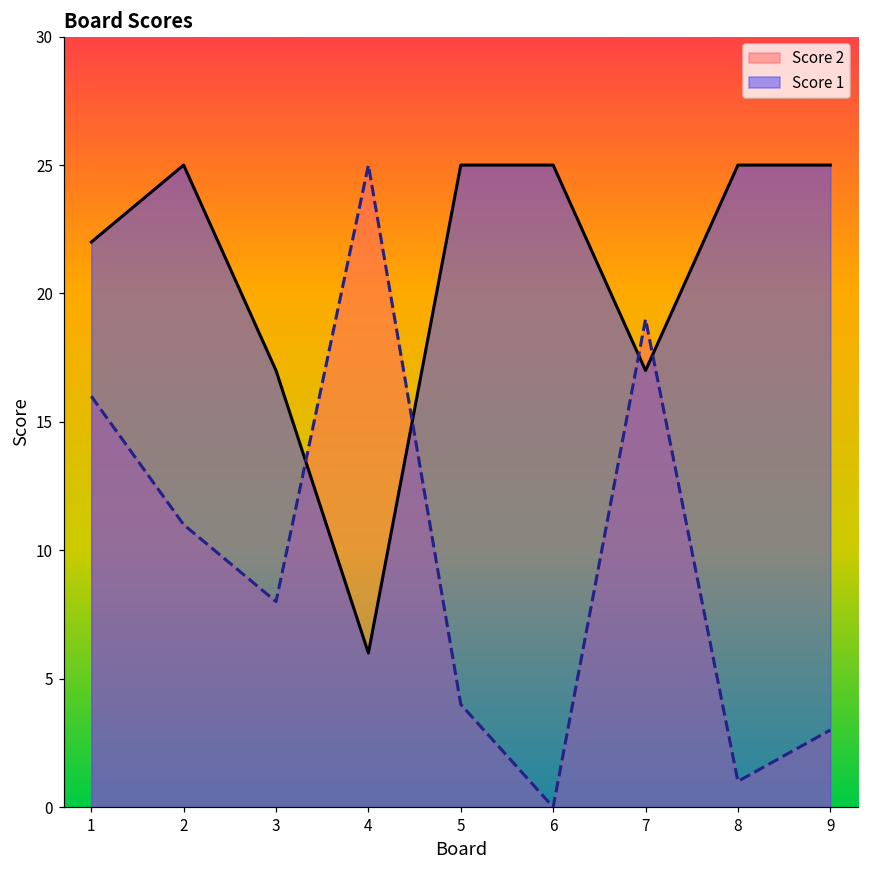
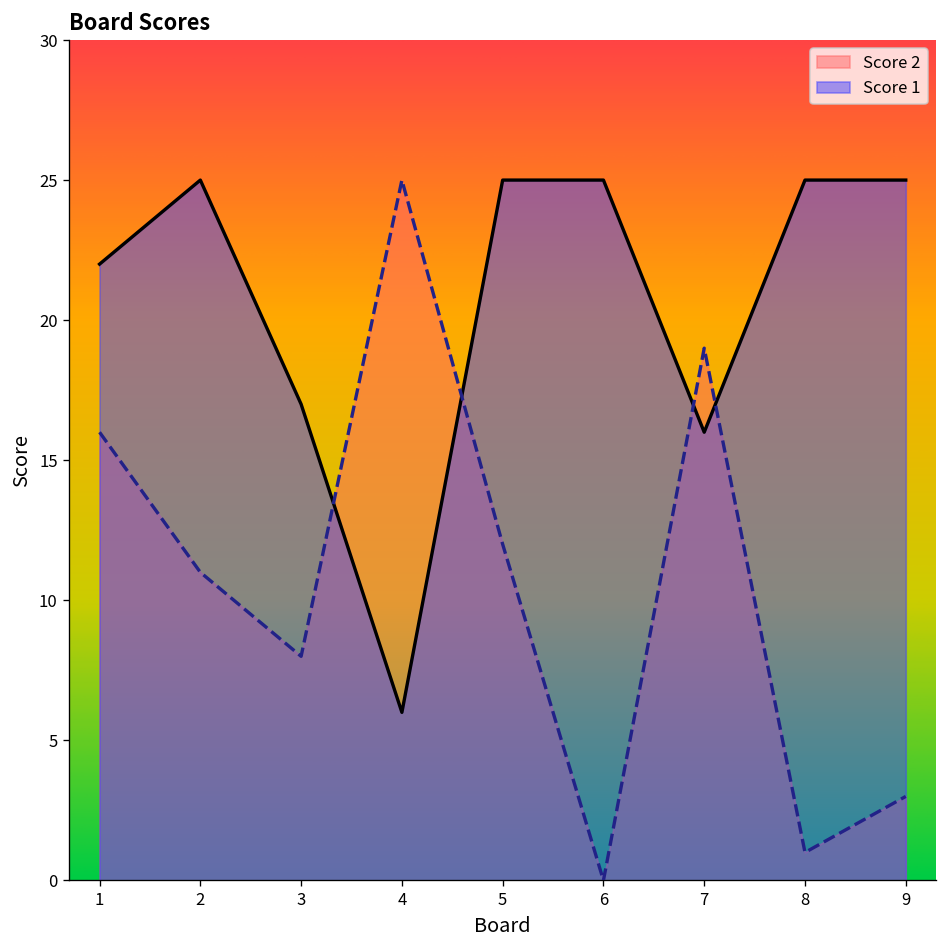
Score 2, 5: 4 -> 12
Score 1, 7: 17 -> 16
